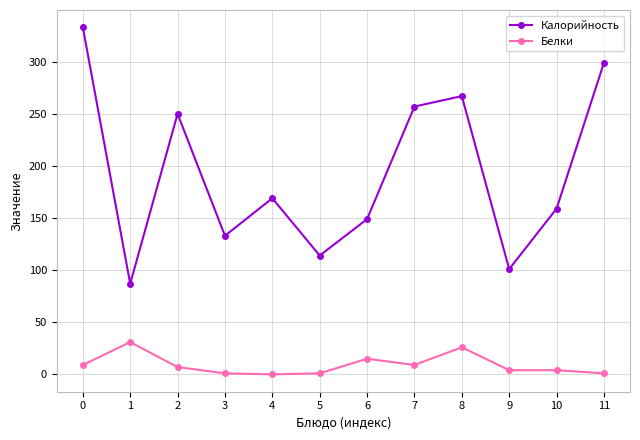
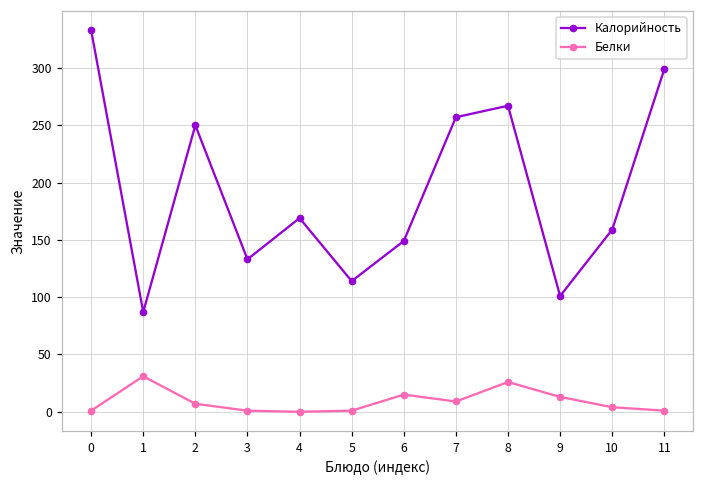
Белки, 0: 9 -> 1
Белки, 9: 4 -> 13
